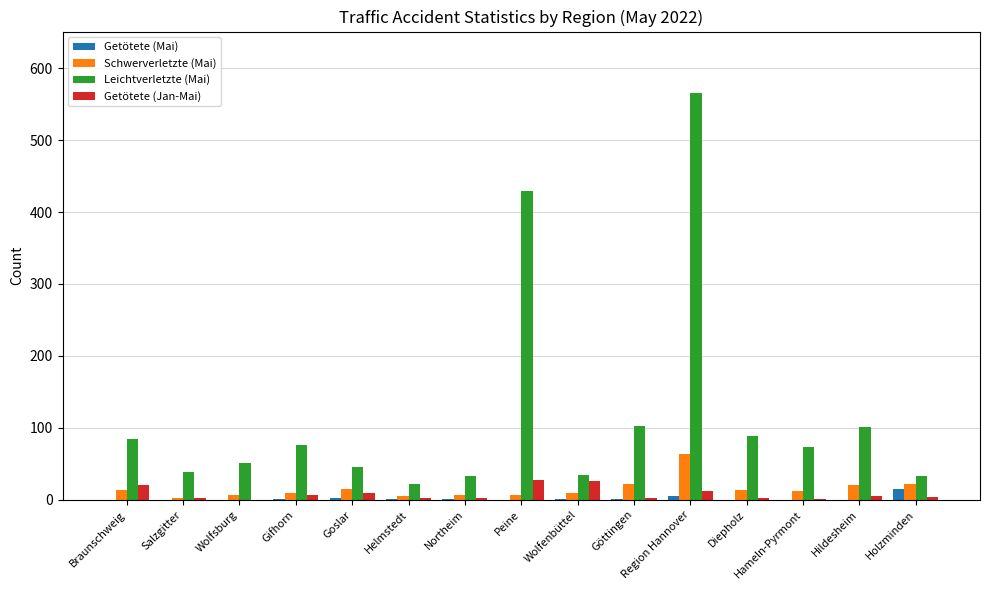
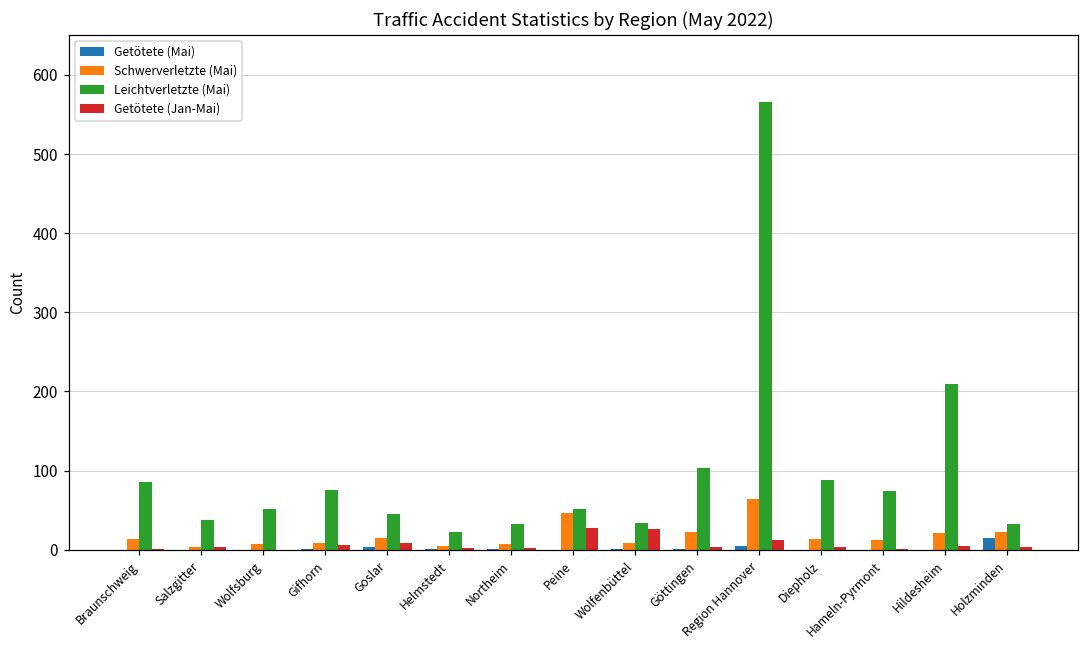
Getötete (Jan-Mai), Braunschweig: 20 -> 0
Schwerverletzte (Mai), Peine: 10 -> 50
Leichtverletzte (Mai), Peine: 430 -> 50
Leichtverletzte (Mai), Hildesheim: 100 -> 210
